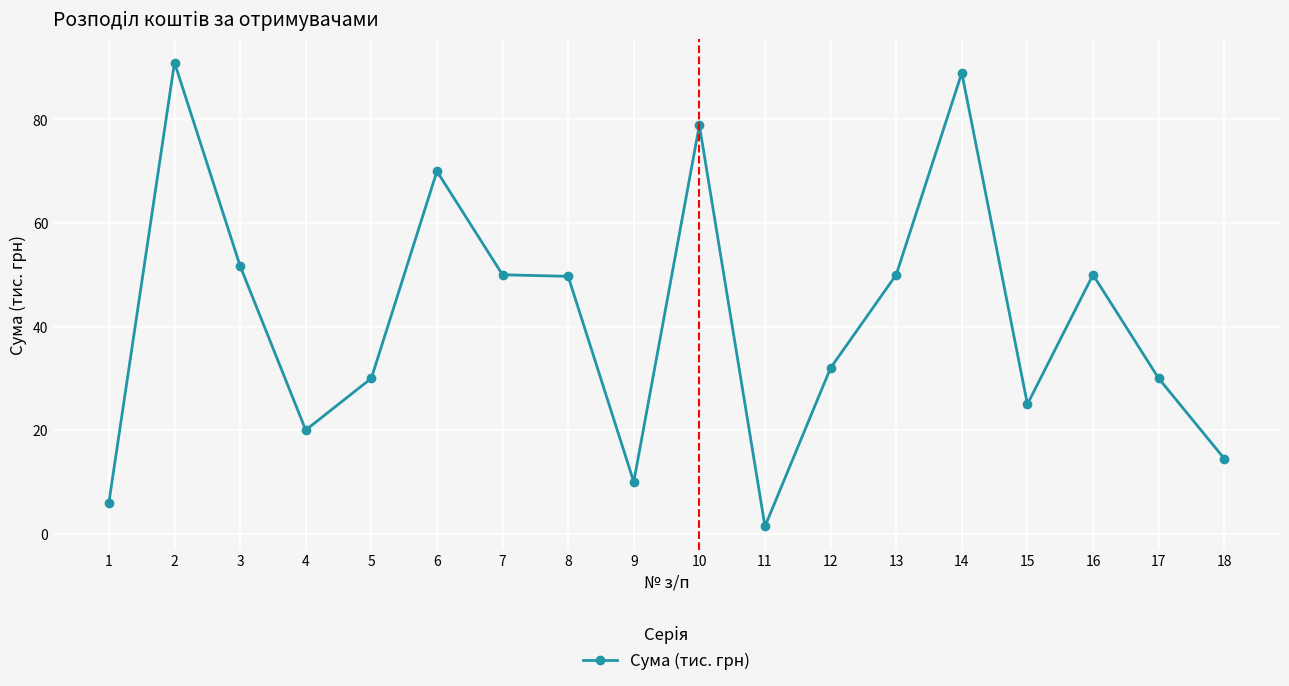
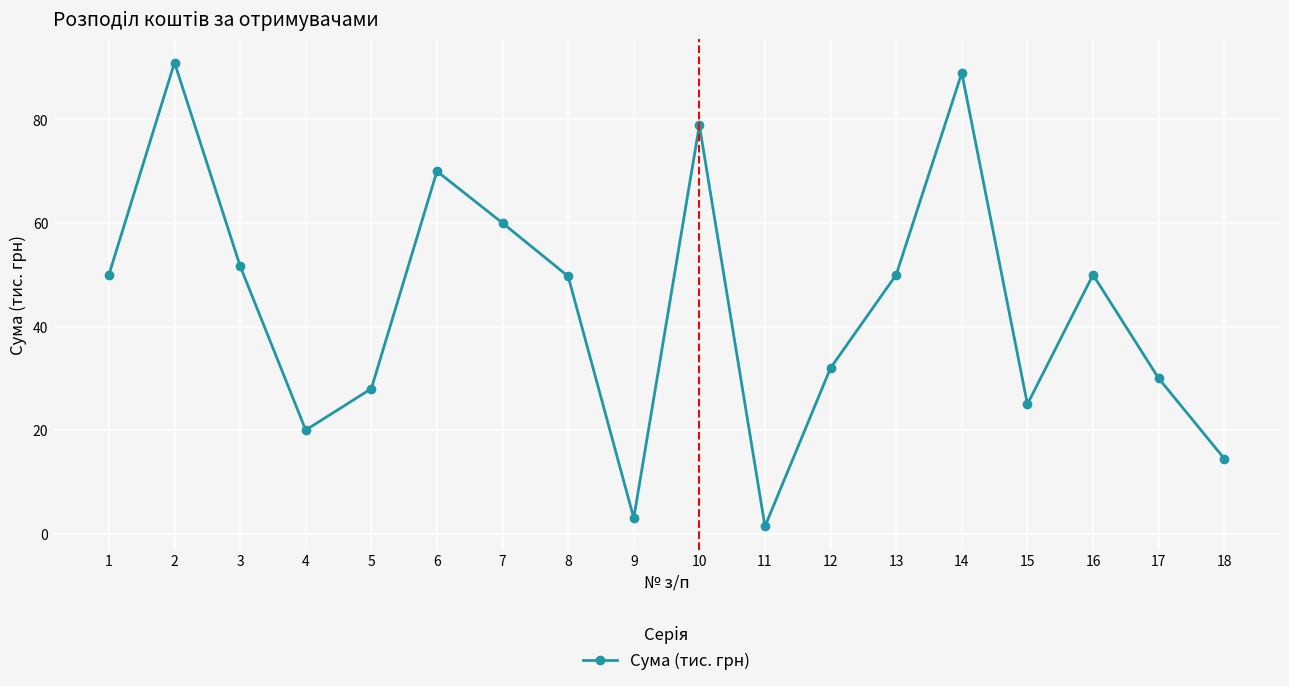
1: 6 -> 50
5: 30 -> 28
7: 50 -> 60
9: 10 -> 3
